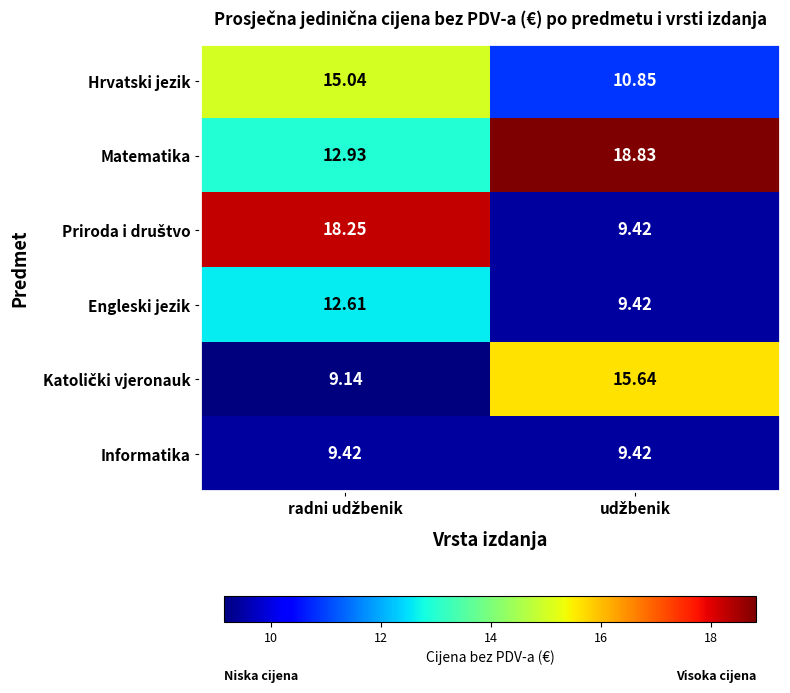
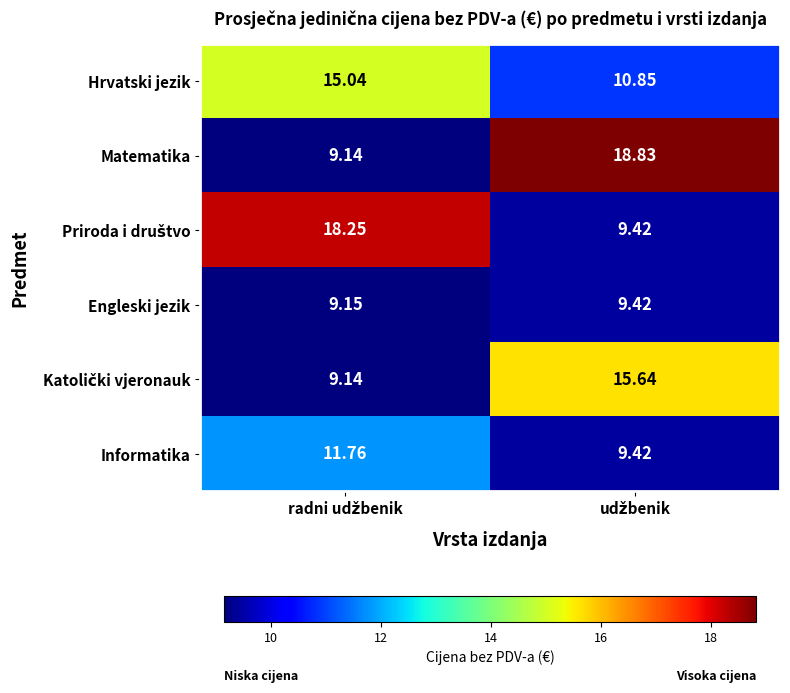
Matematika, radni udžbenik: 12.93 -> 9.14
Engleski jezik, radni udžbenik: 12.61 -> 9.15
Informatika, radni udžbenik: 9.42 -> 11.76
